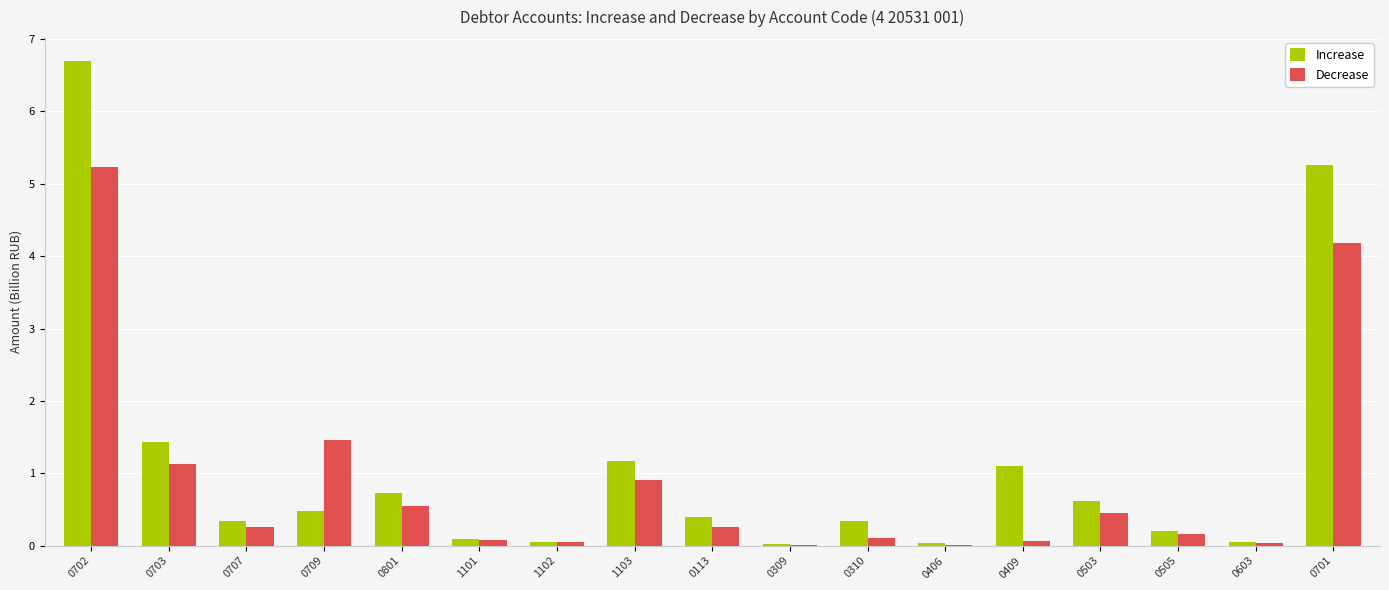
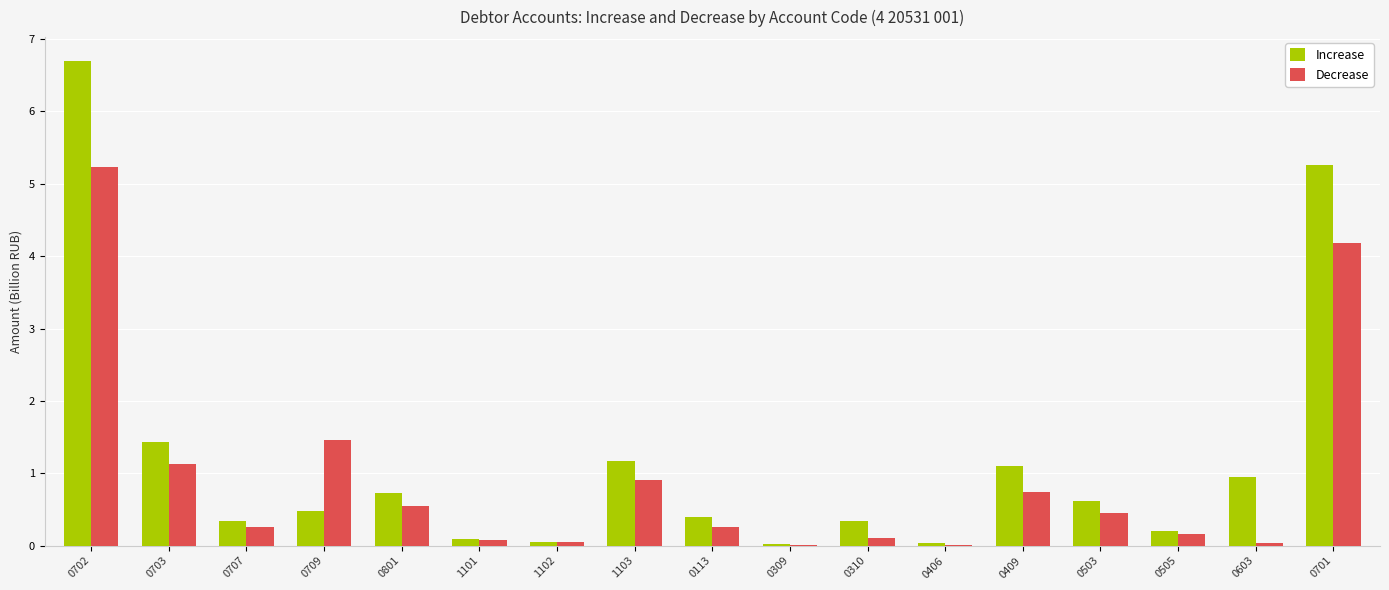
Decrease, 0409: 0.1 -> 0.7
Increase, 0603: 0.1 -> 0.9
